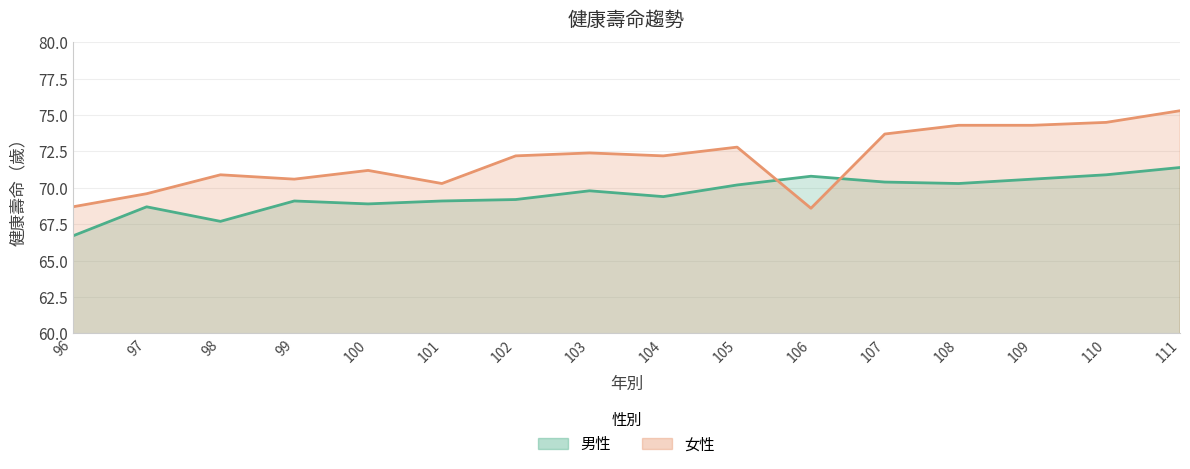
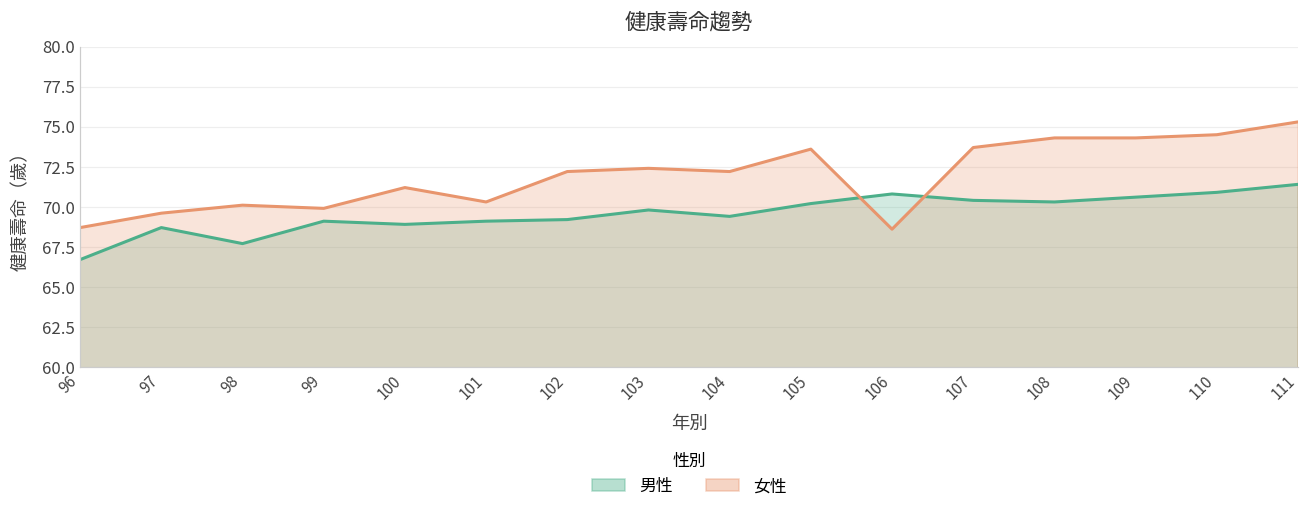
女性, 98: 70.9 -> 70.1
女性, 99: 70.6 -> 69.9
女性, 105: 72.8 -> 73.6
